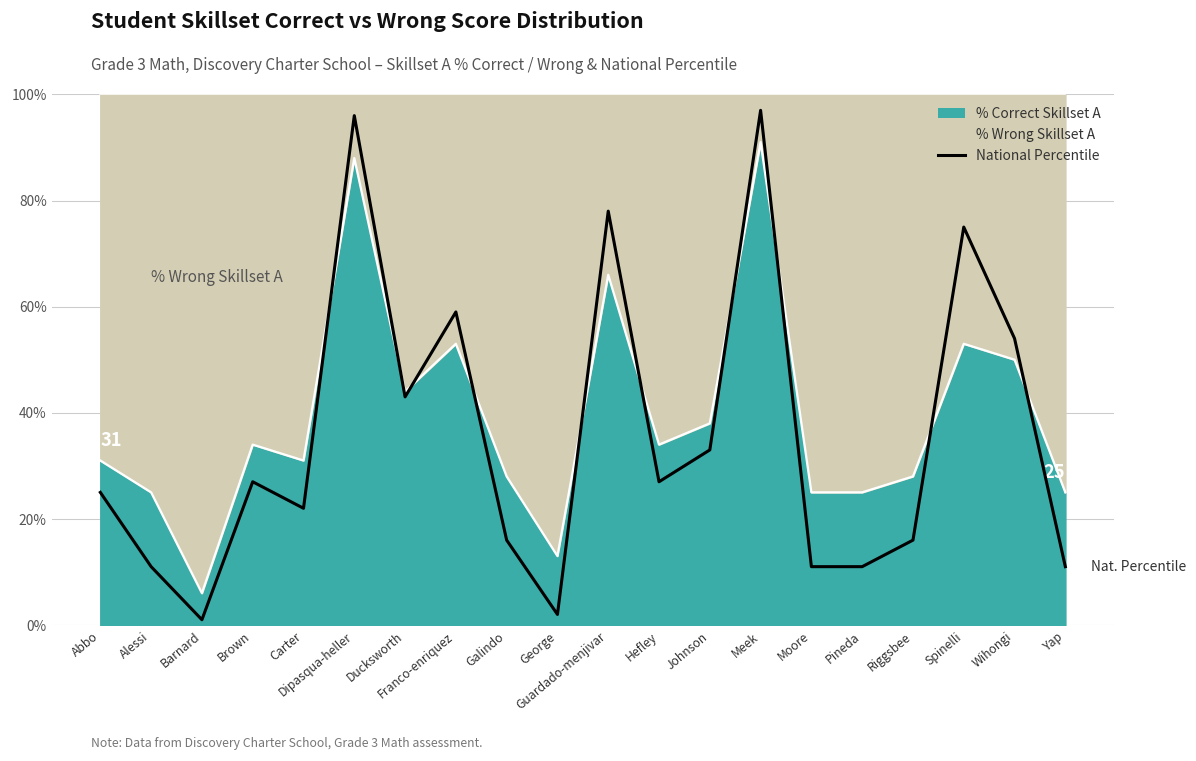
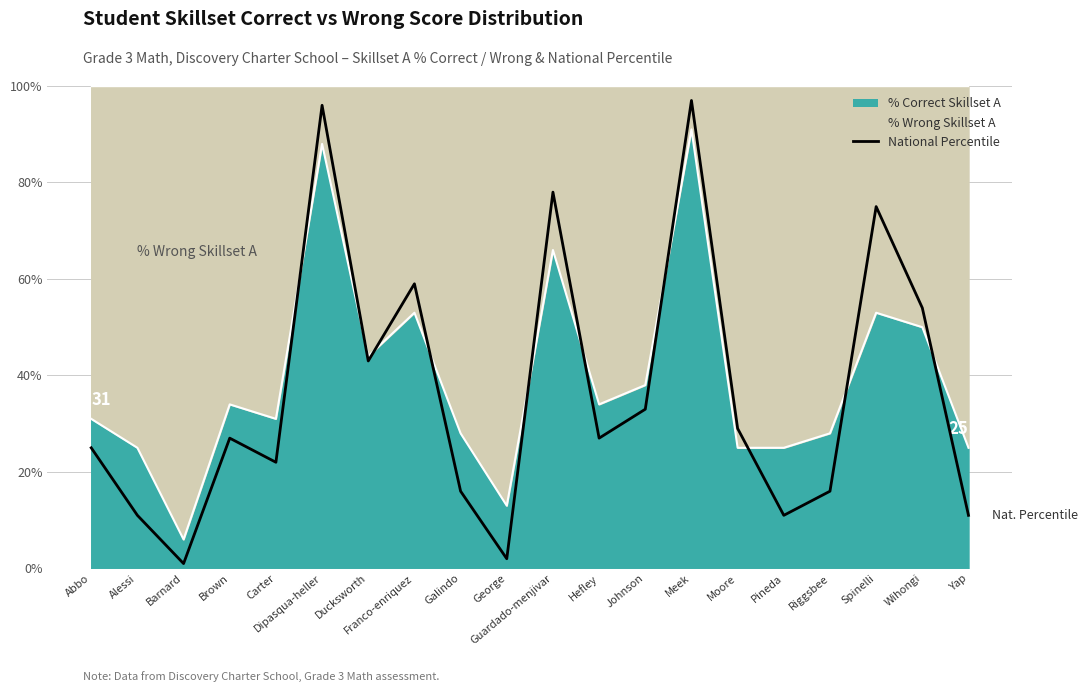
National Percentile, Moore: 11% -> 29%
